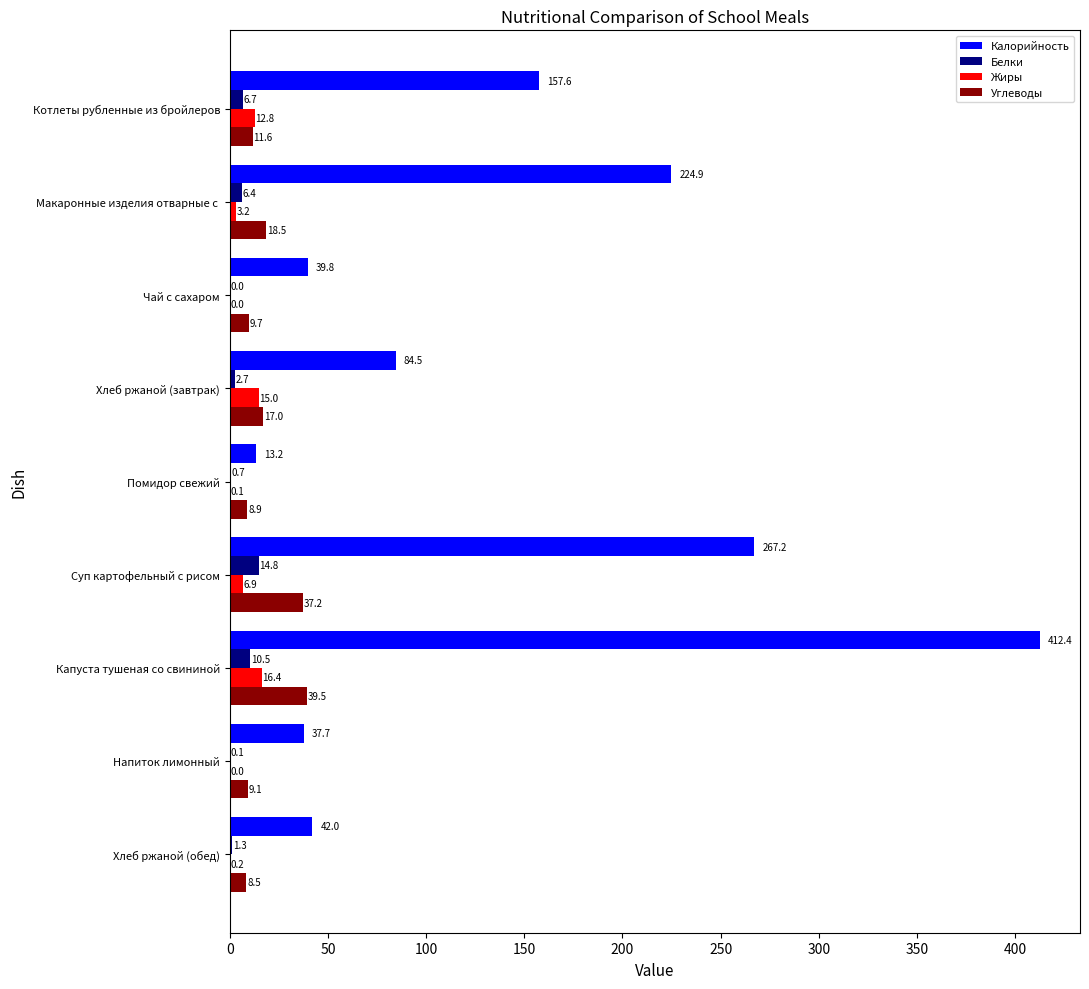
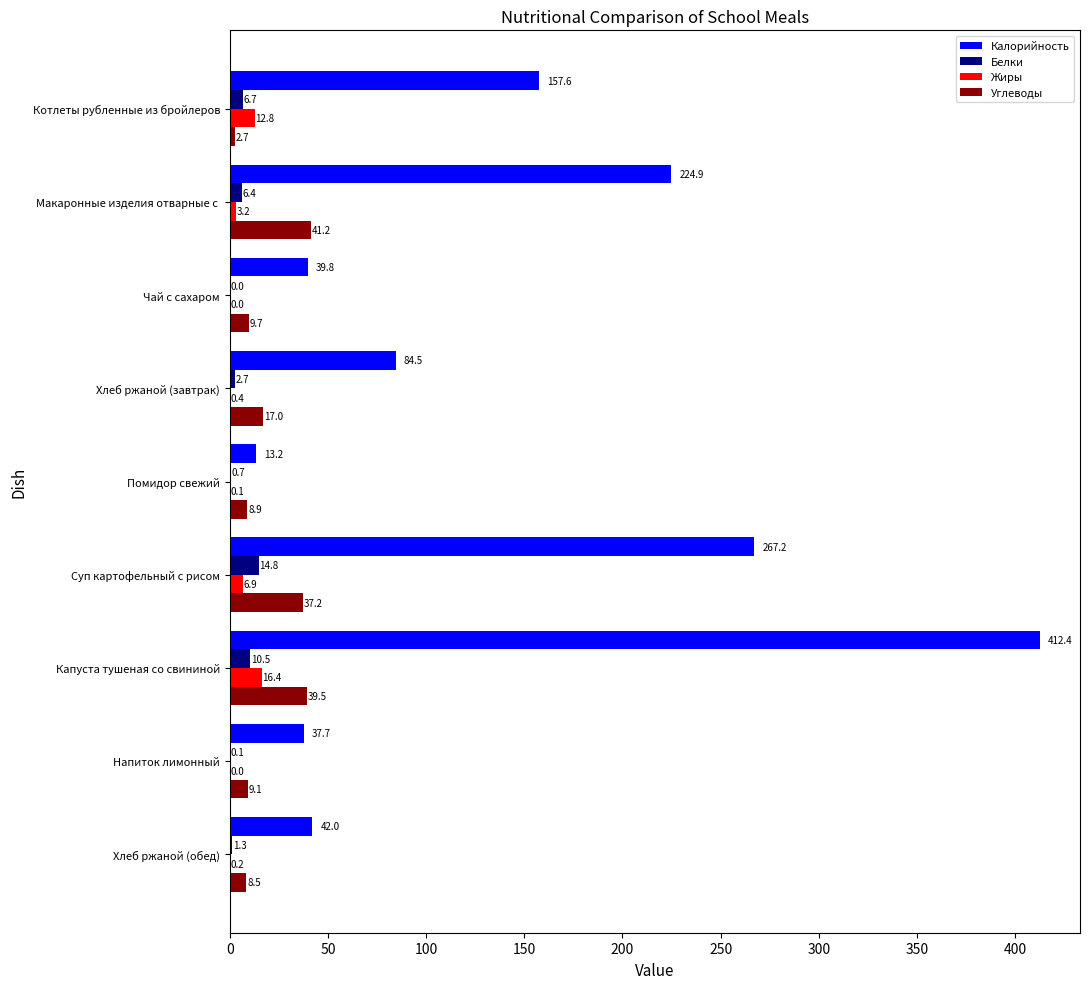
Углеводы, Котлеты рубленные из бройлеров: 11.6 -> 2.7
Углеводы, Макаронные изделия отварные с: 18.5 -> 41.2
Жиры, Хлеб ржаной (завтрак): 15.0 -> 0.4
